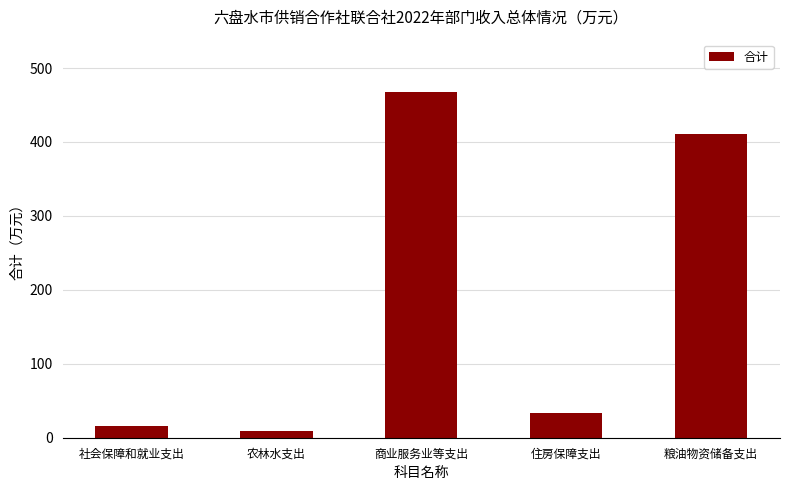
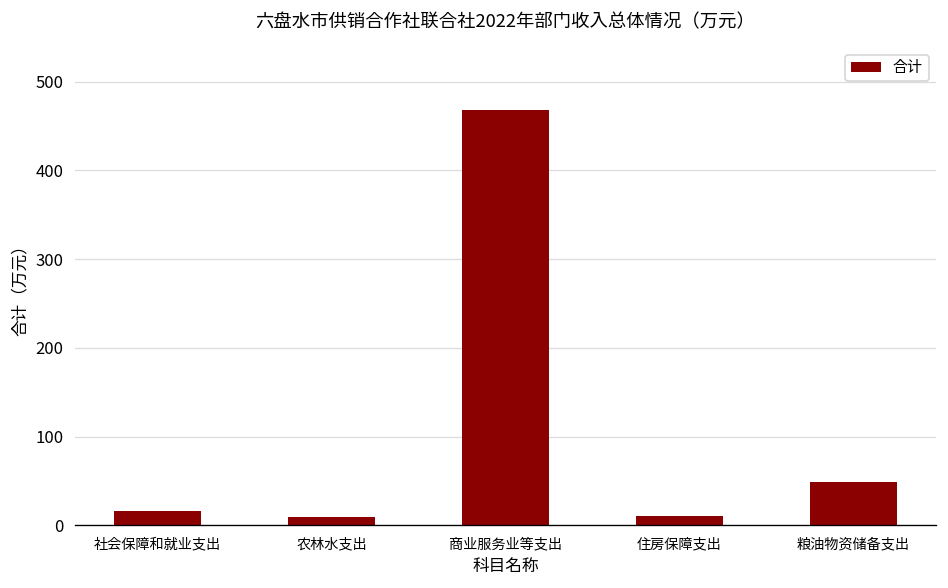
住房保障支出: 30 -> 10
粮油物资储备支出: 410 -> 50
